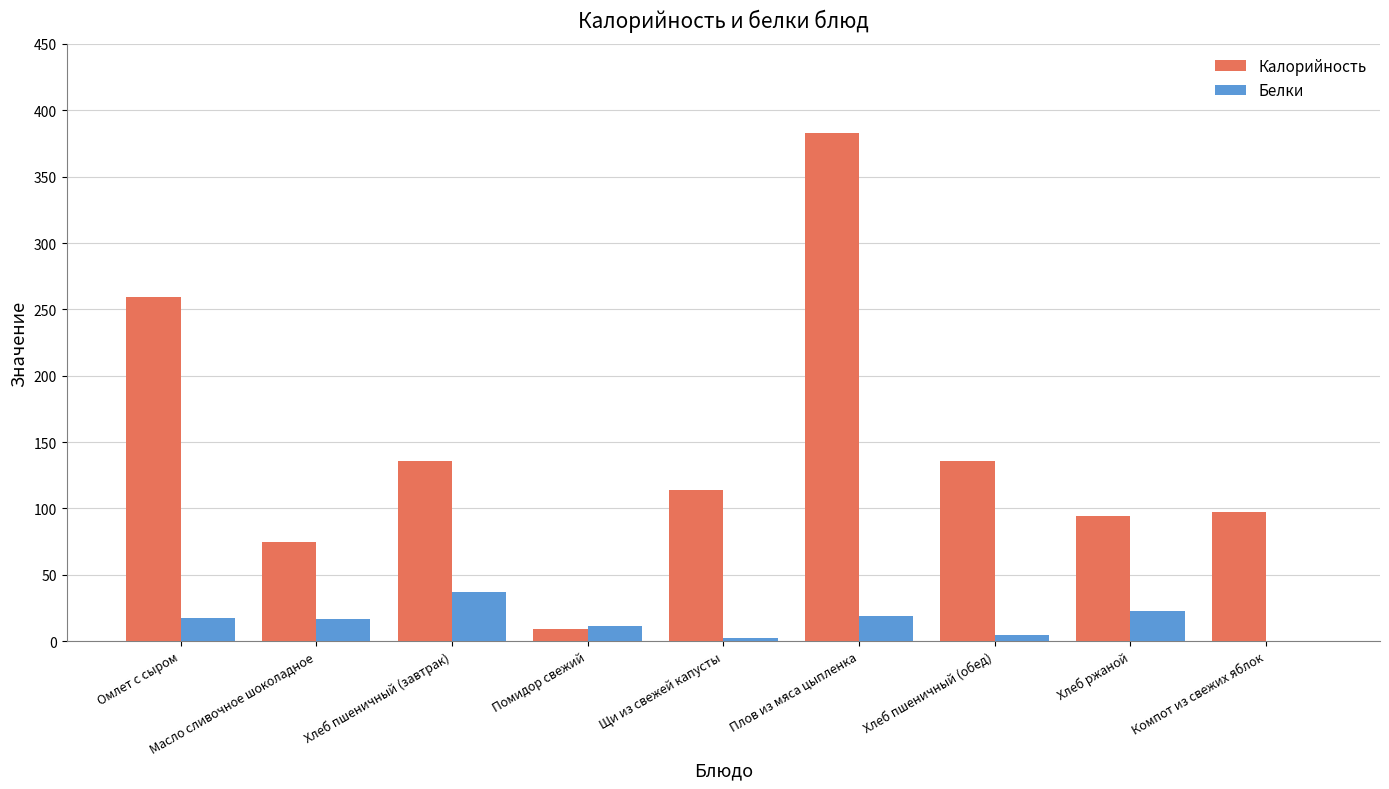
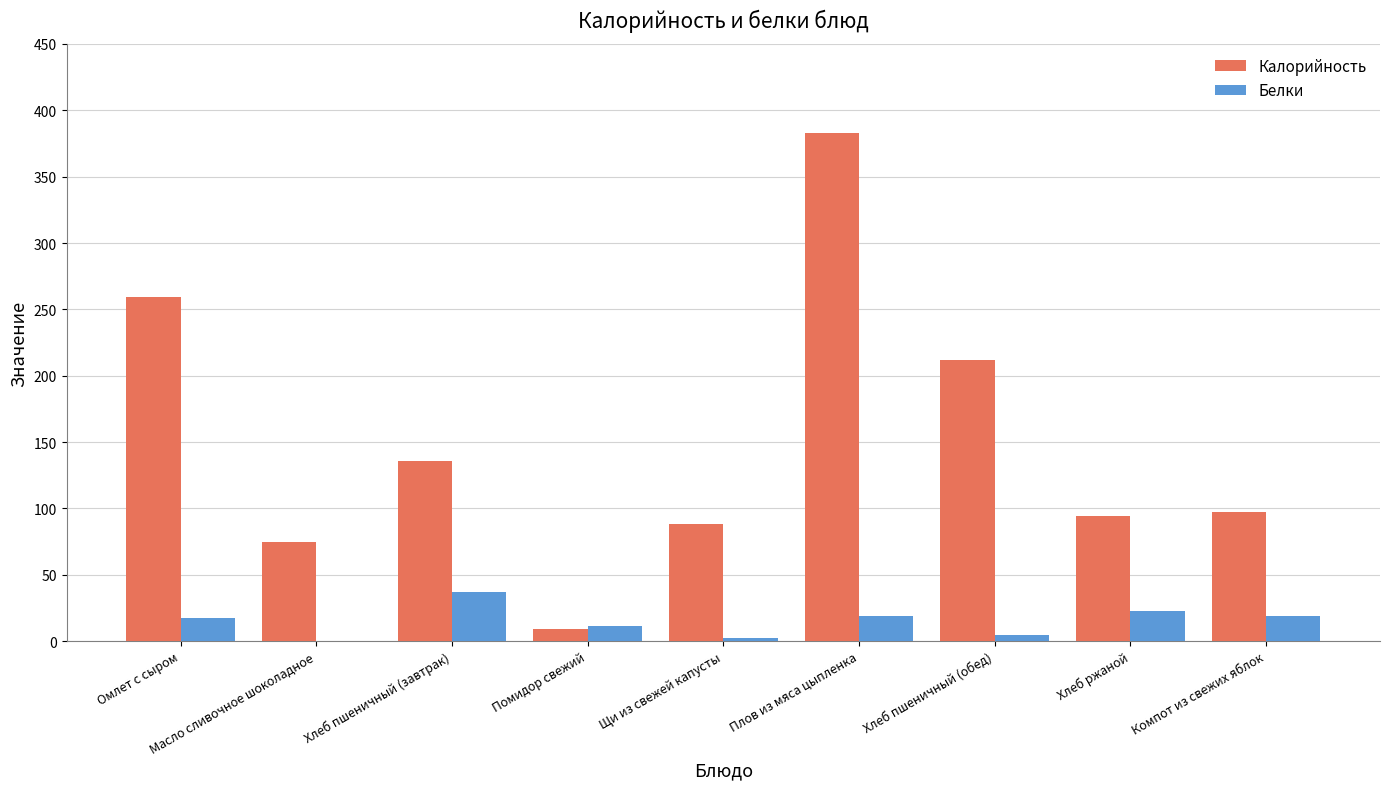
Белки, Масло сливочное шоколадное: 17 -> 0
Калорийность, Щи из свежей капусты: 114 -> 88
Калорийность, Хлеб пшеничный (обед): 136 -> 212
Белки, Компот из свежих яблок: 0 -> 19
